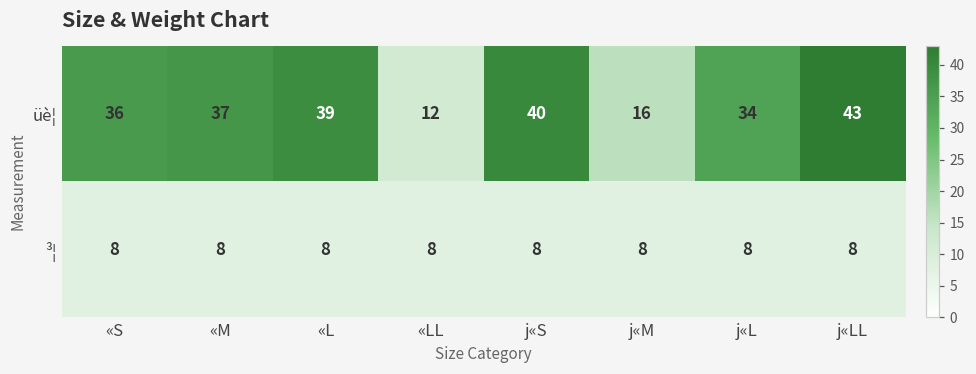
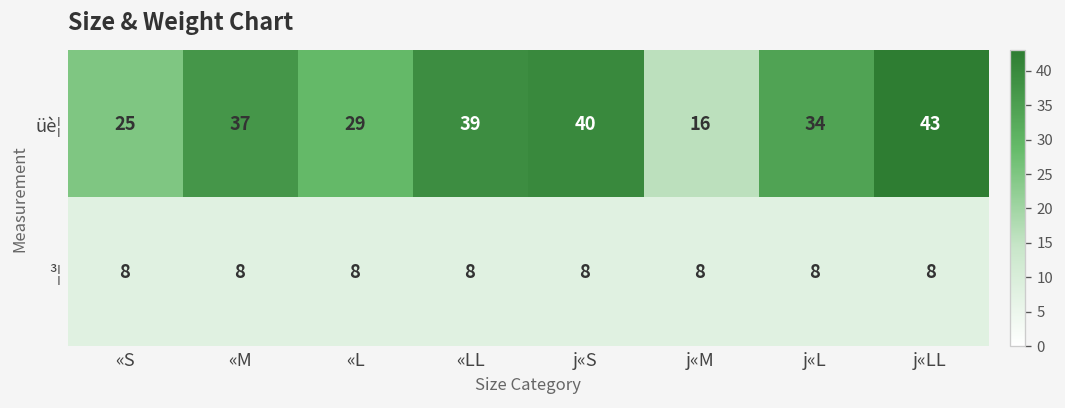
üè¦, «S: 36 -> 25
üè¦, «L: 39 -> 29
üè¦, «LL: 12 -> 39
